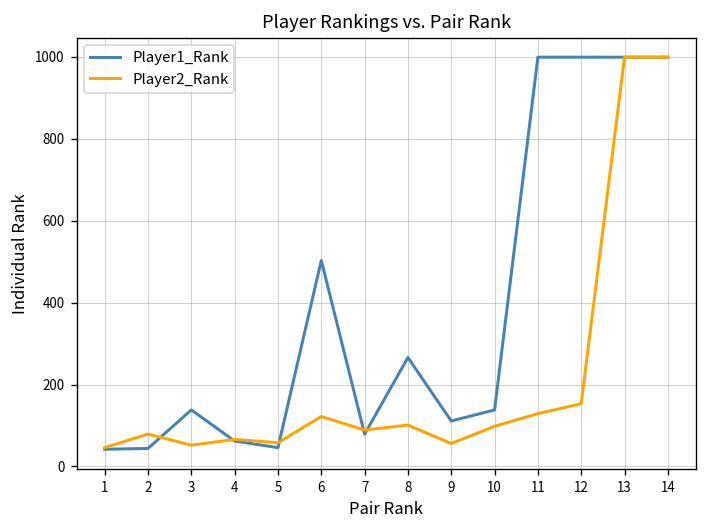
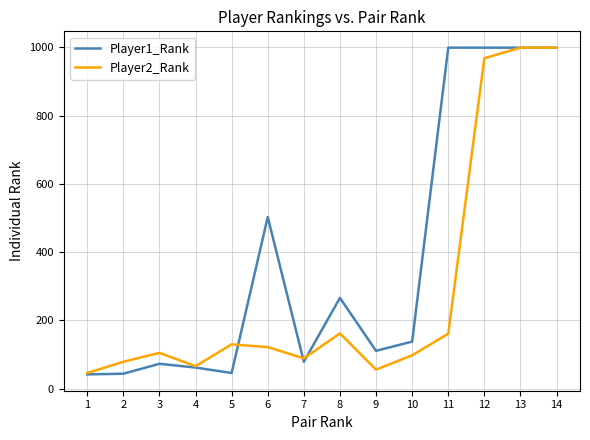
Player1_Rank, 3: 140 -> 70
Player2_Rank, 3: 50 -> 110
Player2_Rank, 5: 60 -> 130
Player2_Rank, 8: 100 -> 160
Player2_Rank, 11: 130 -> 160
Player2_Rank, 12: 150 -> 970
